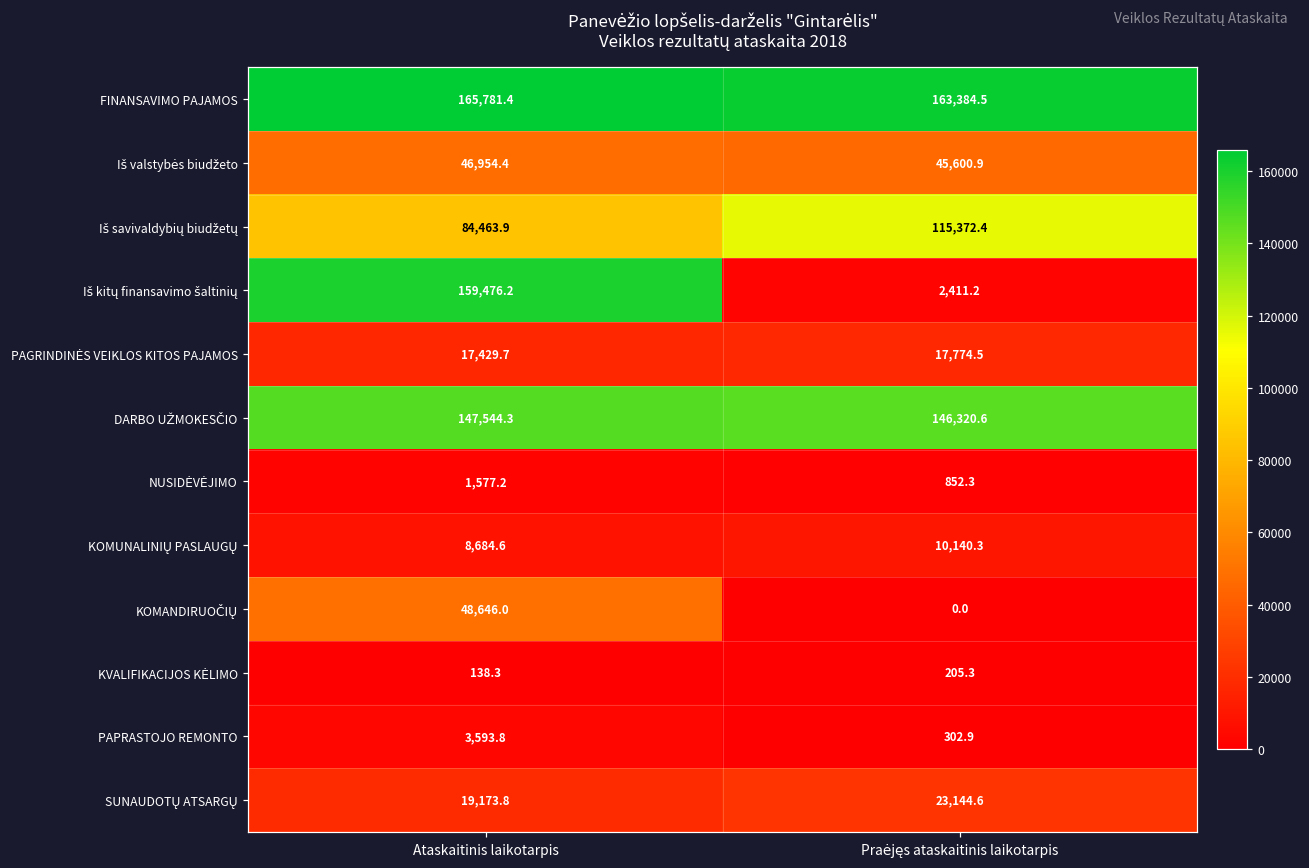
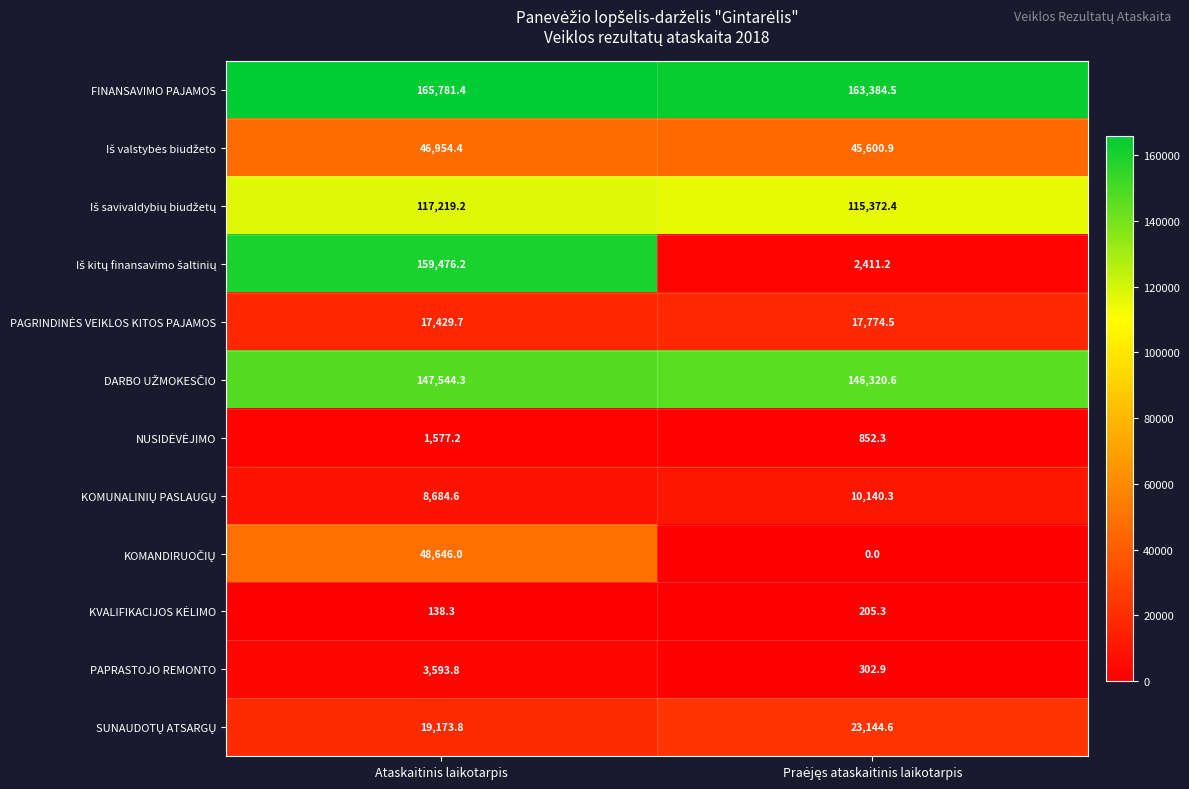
Iš savivaldybių biudžetų, Ataskaitinis laikotarpis: 84,463.9 -> 117,219.2
